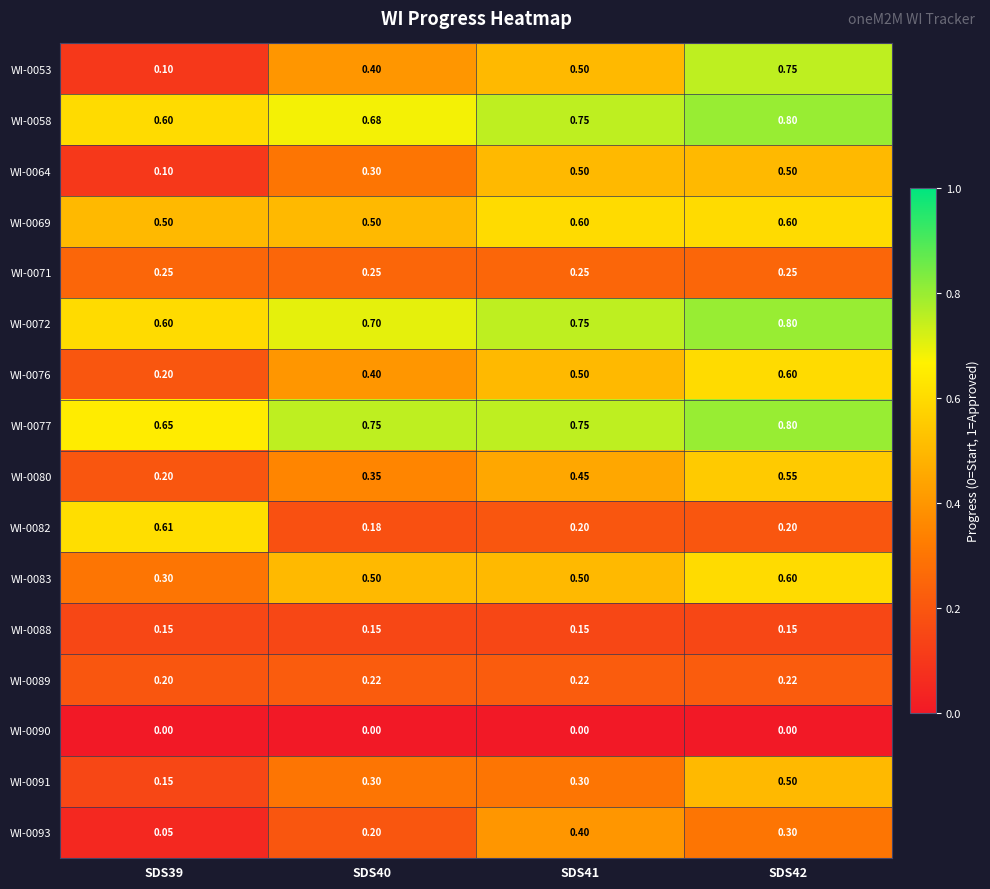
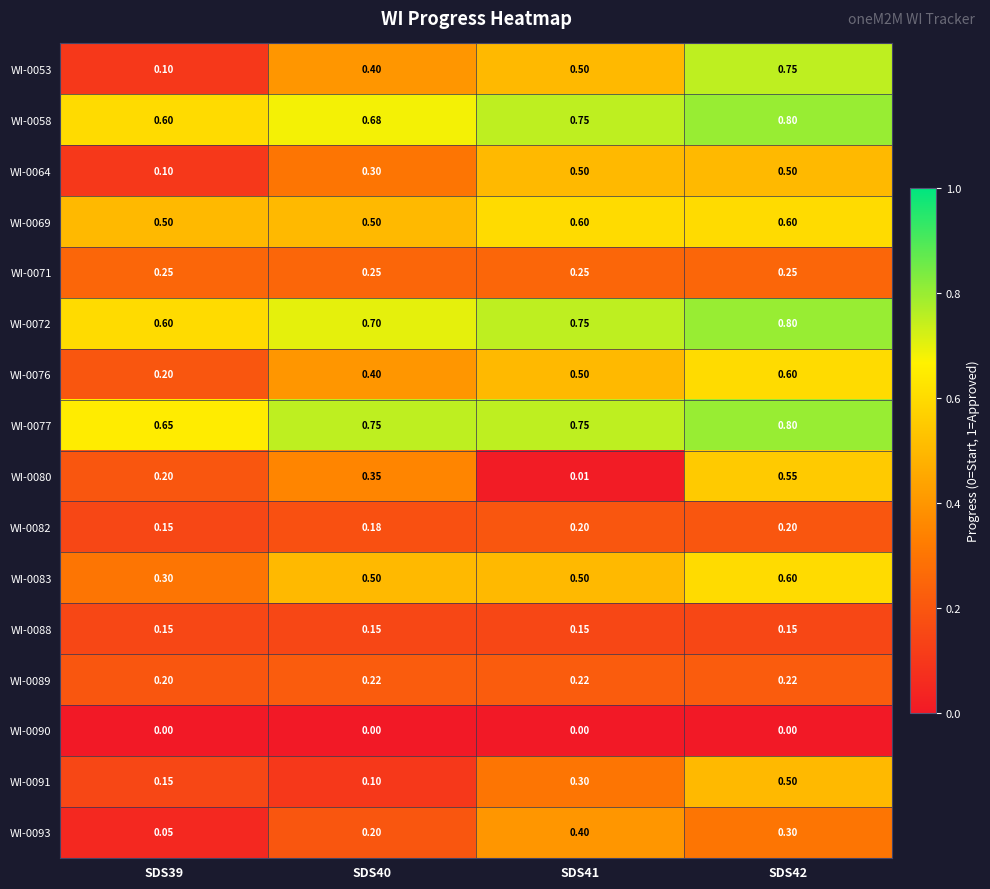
WI-0080, SDS41: 0.45 -> 0.01
WI-0082, SDS39: 0.61 -> 0.15
WI-0091, SDS40: 0.30 -> 0.10
